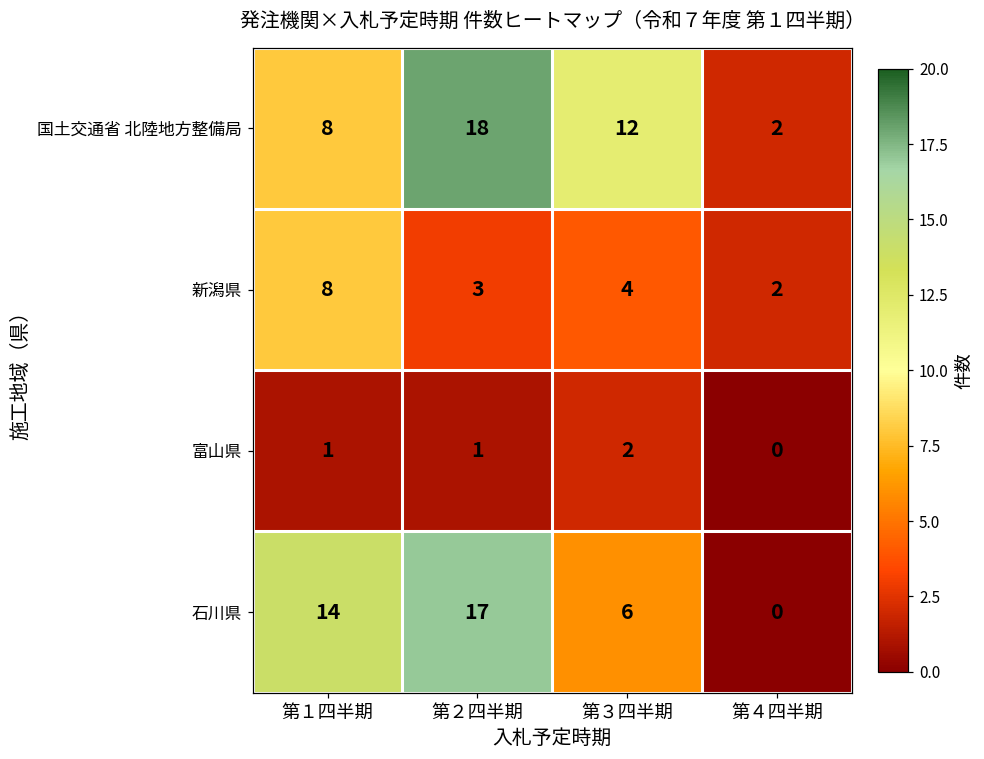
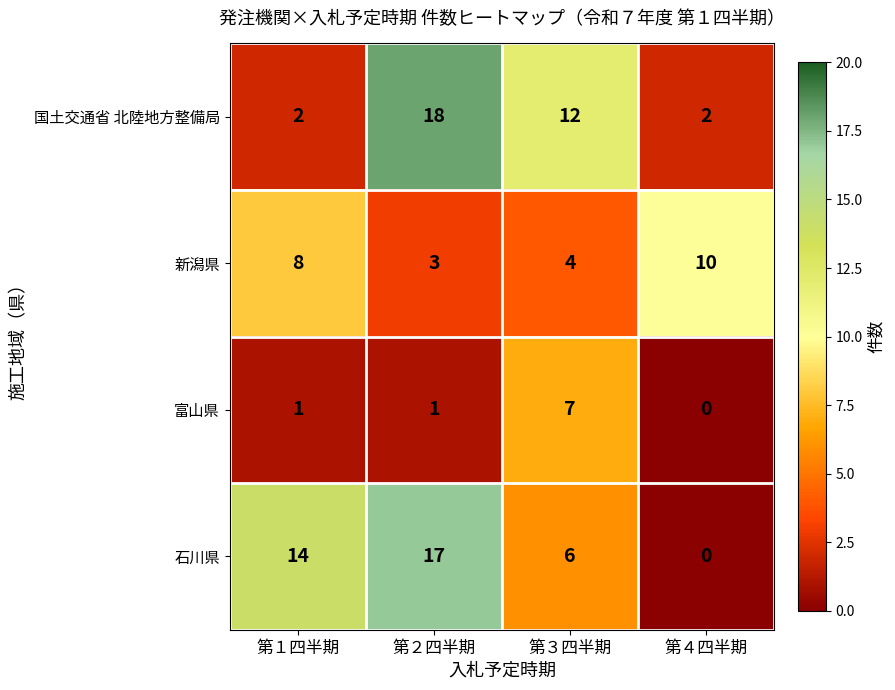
国土交通省 北陸地方整備局, 第１四半期: 8 -> 2
新潟県, 第４四半期: 2 -> 10
富山県, 第３四半期: 2 -> 7
